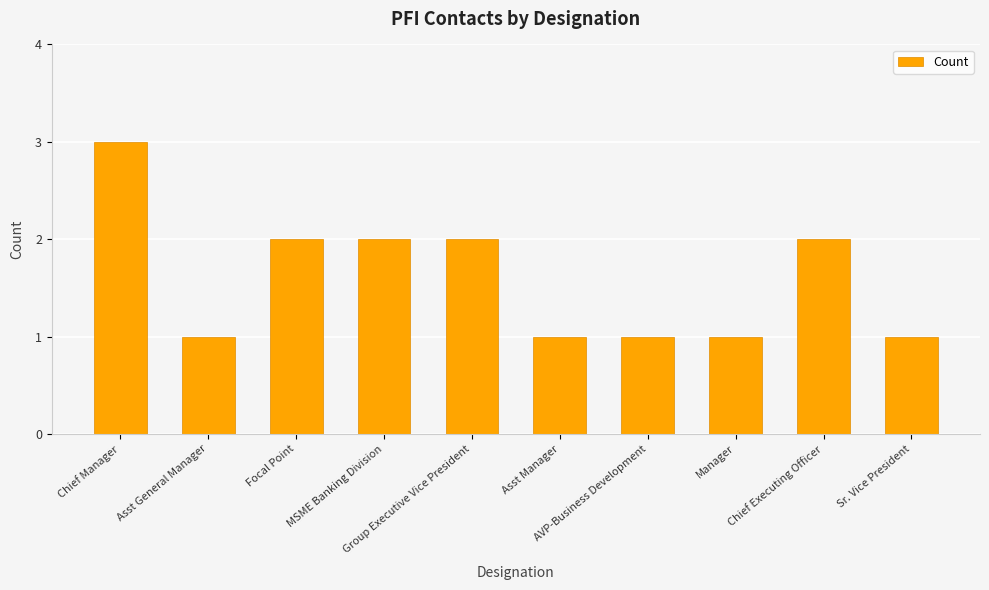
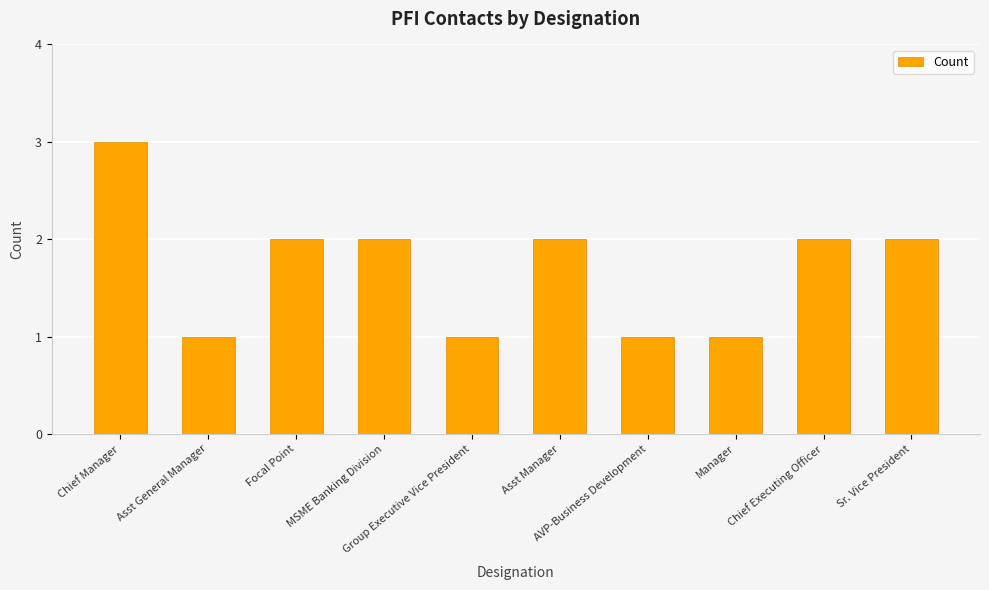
Group Executive Vice President: 2 -> 1
Asst Manager: 1 -> 2
Sr. Vice President: 1 -> 2
